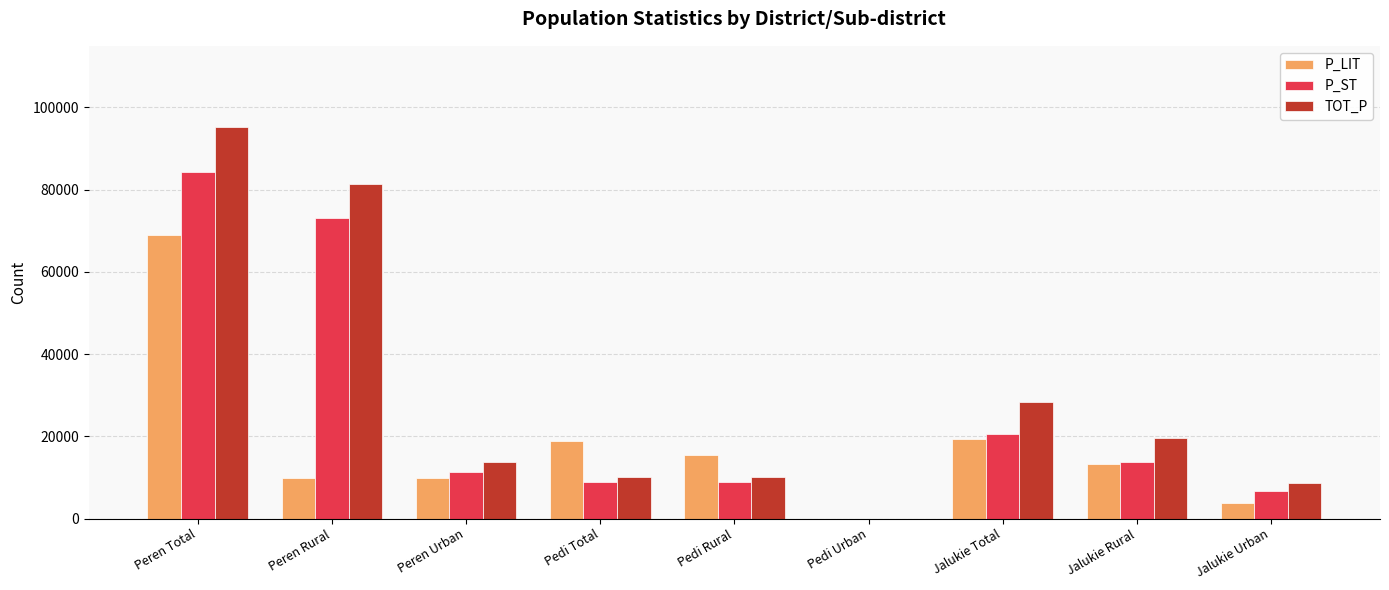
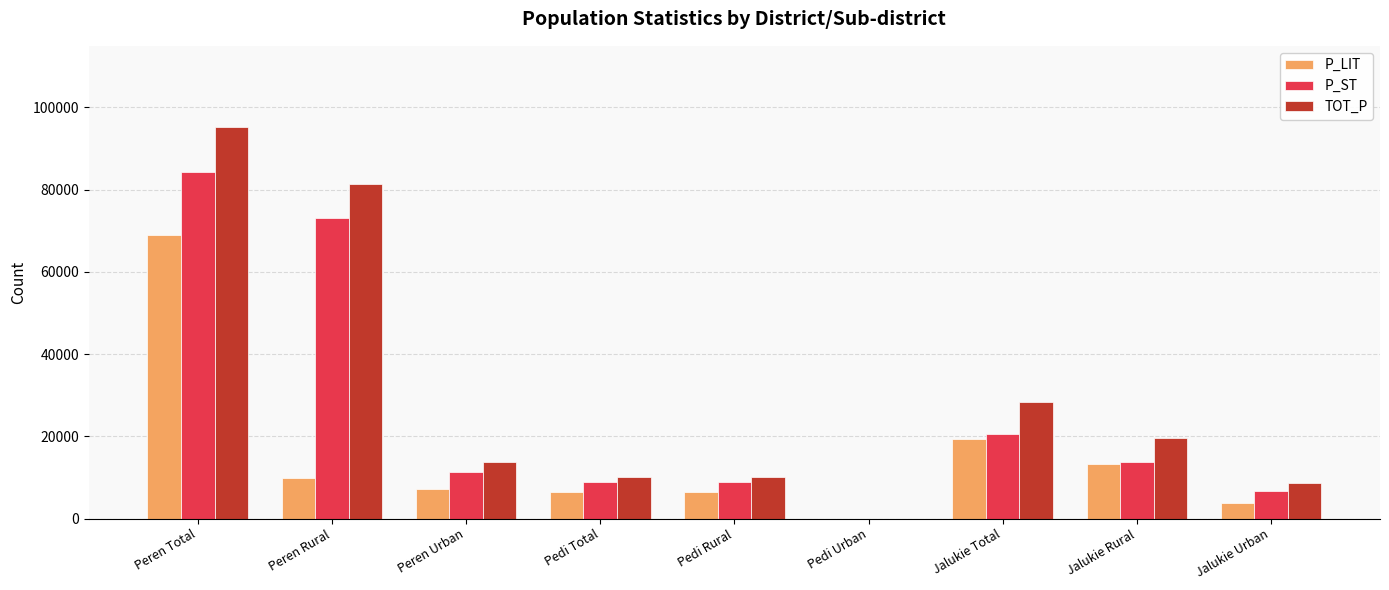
P_LIT, Peren Urban: 10000 -> 7000
P_LIT, Pedi Total: 19000 -> 6000
P_LIT, Pedi Rural: 16000 -> 6000
